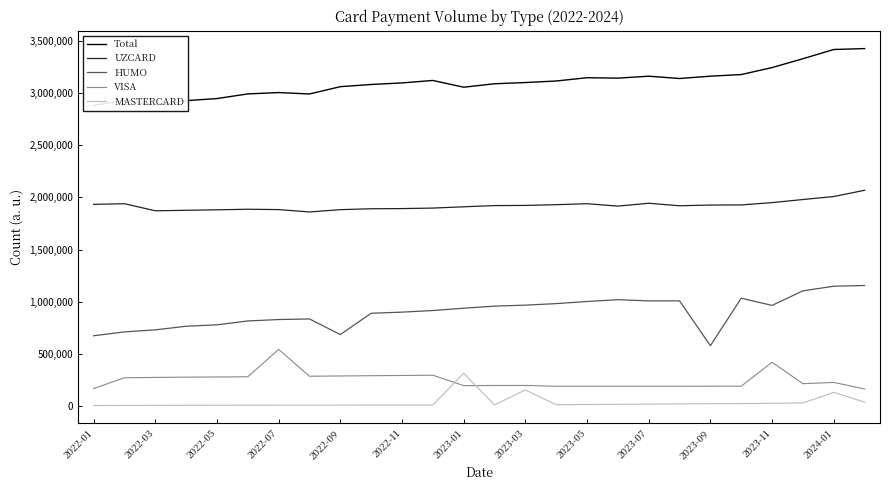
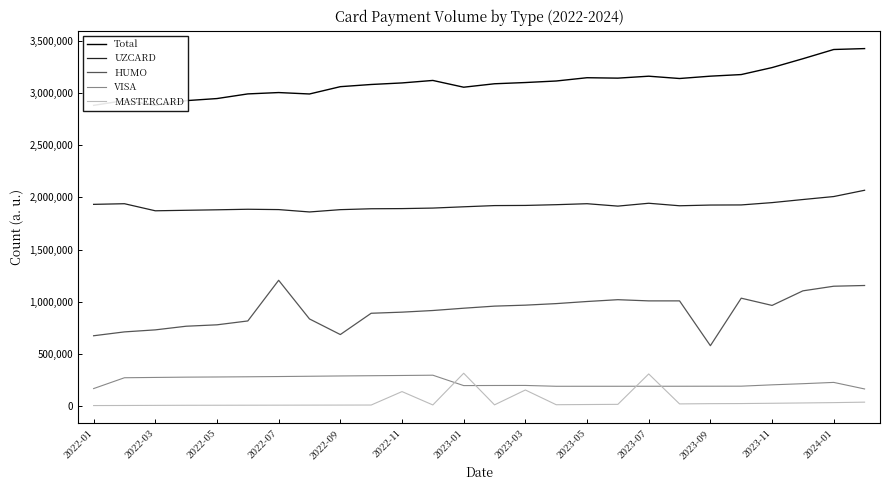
HUMO, 2022-07: 830,000 -> 1,210,000
VISA, 2022-07: 540,000 -> 280,000
MASTERCARD, 2022-11: 10,000 -> 140,000
MASTERCARD, 2023-07: 20,000 -> 310,000
VISA, 2023-11: 420,000 -> 200,000
MASTERCARD, 2024-01: 130,000 -> 30,000
